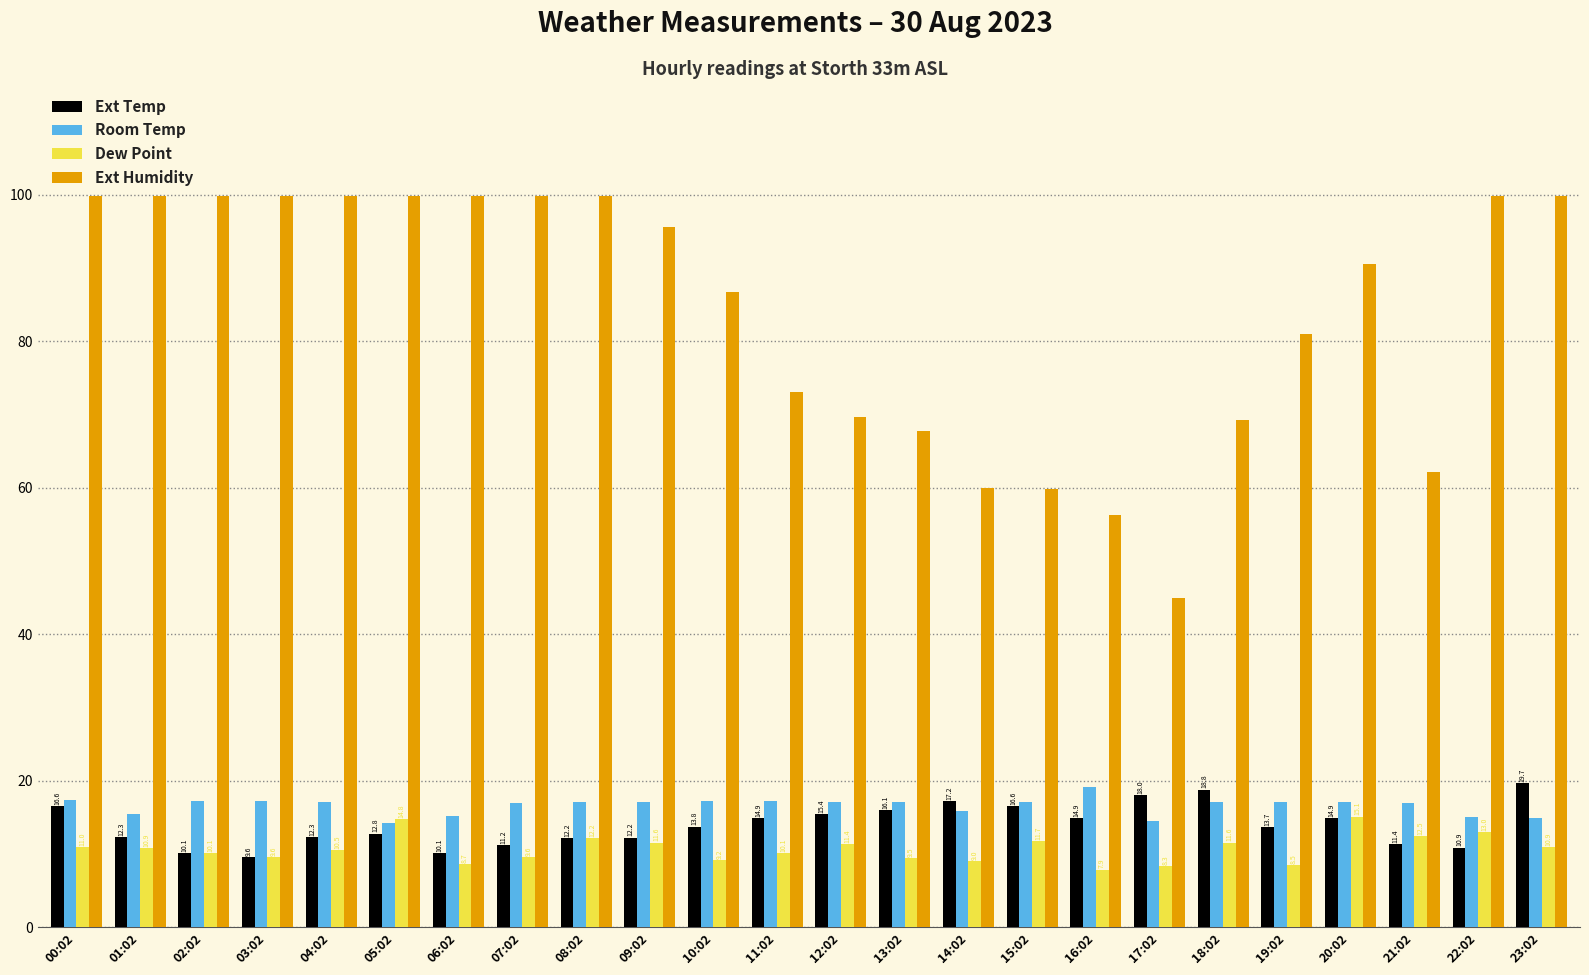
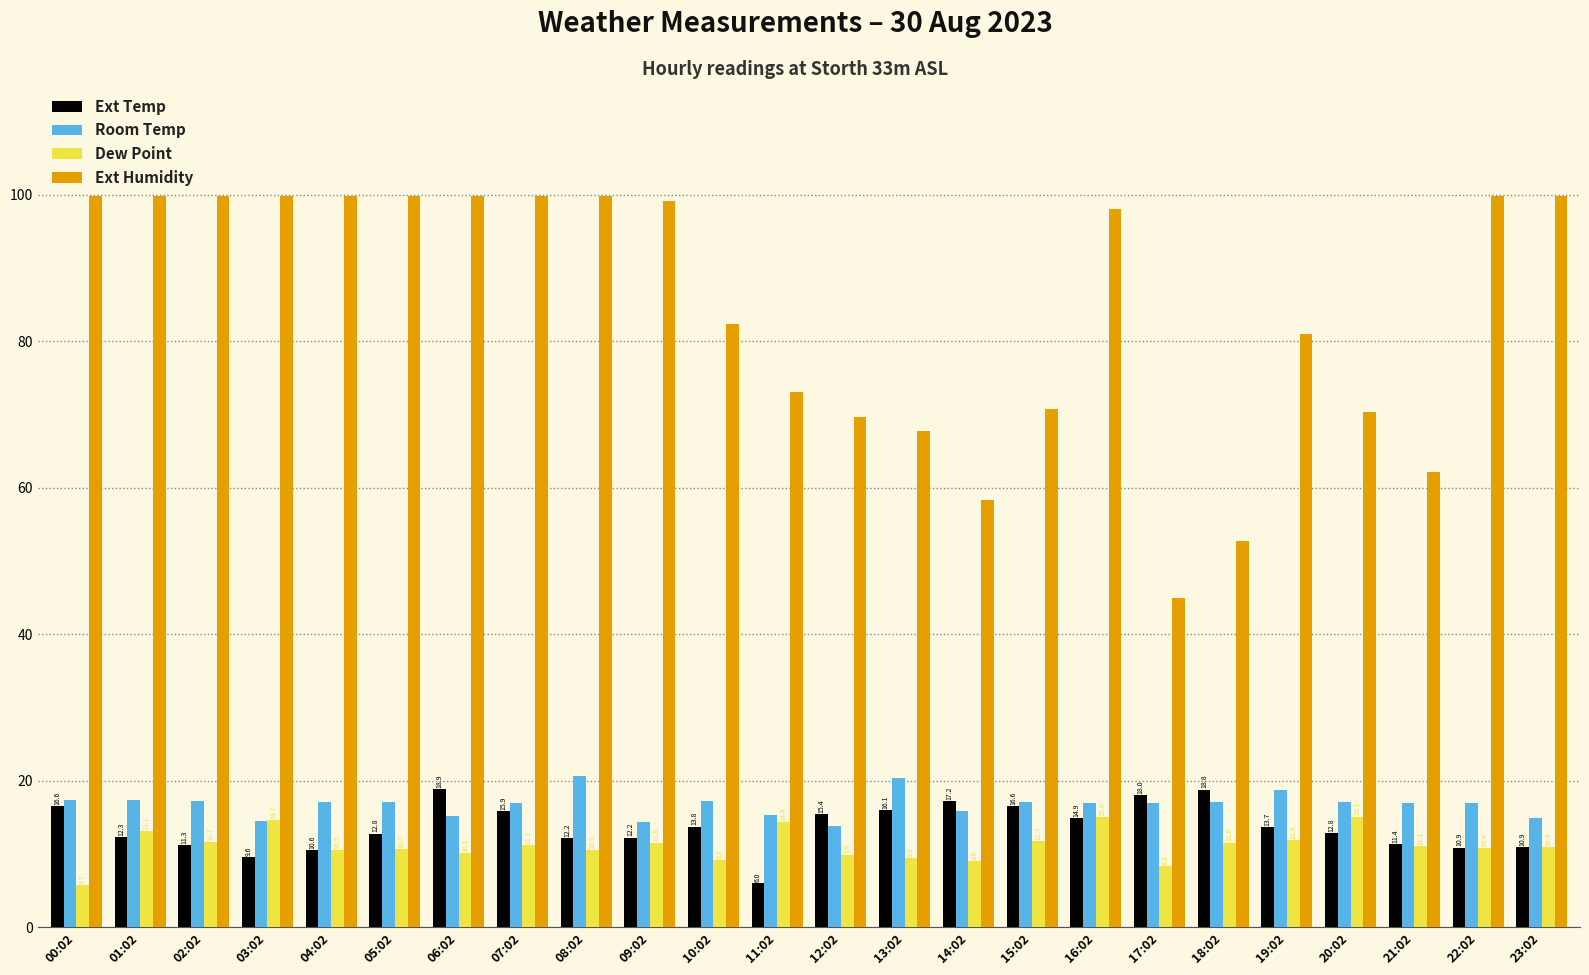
Dew Point, 00:02: 11.0 -> 5.7
Room Temp, 01:02: 16 -> 17
Dew Point, 01:02: 10.9 -> 13.1
Ext Temp, 02:02: 10.1 -> 11.3
Dew Point, 02:02: 10.1 -> 11.7
Room Temp, 03:02: 17 -> 14
Dew Point, 03:02: 9.6 -> 14.7
Ext Temp, 04:02: 12.3 -> 10.6
Room Temp, 05:02: 14 -> 17
Dew Point, 05:02: 14.8 -> 10.7
Ext Temp, 06:02: 10.1 -> 18.9
Dew Point, 06:02: 8.7 -> 10.1
Ext Temp, 07:02: 11.2 -> 15.9
Dew Point, 07:02: 9.6 -> 11.2
Room Temp, 08:02: 17 -> 21
Dew Point, 08:02: 12.2 -> 10.5
Room Temp, 09:02: 17 -> 14
Ext Humidity, 09:02: 96 -> 99
Ext Humidity, 10:02: 87 -> 82
Ext Temp, 11:02: 14.9 -> 6.0
Room Temp, 11:02: 17 -> 15
Dew Point, 11:02: 10.1 -> 14.4
Room Temp, 12:02: 17 -> 14
Dew Point, 12:02: 11.4 -> 9.9
Room Temp, 13:02: 17 -> 20
Ext Humidity, 14:02: 60 -> 58
Ext Humidity, 15:02: 60 -> 71
Room Temp, 16:02: 19 -> 17
Dew Point, 16:02: 7.9 -> 15.0
Ext Humidity, 16:02: 56 -> 98
Room Temp, 17:02: 14 -> 17
Ext Humidity, 18:02: 69 -> 53
Room Temp, 19:02: 17 -> 19
Dew Point, 19:02: 8.5 -> 11.9
Ext Temp, 20:02: 14.9 -> 12.8
Ext Humidity, 20:02: 91 -> 70
Dew Point, 21:02: 12.5 -> 11.1
Room Temp, 22:02: 15 -> 17
Dew Point, 22:02: 13.0 -> 10.9
Ext Temp, 23:02: 19.7 -> 10.9
